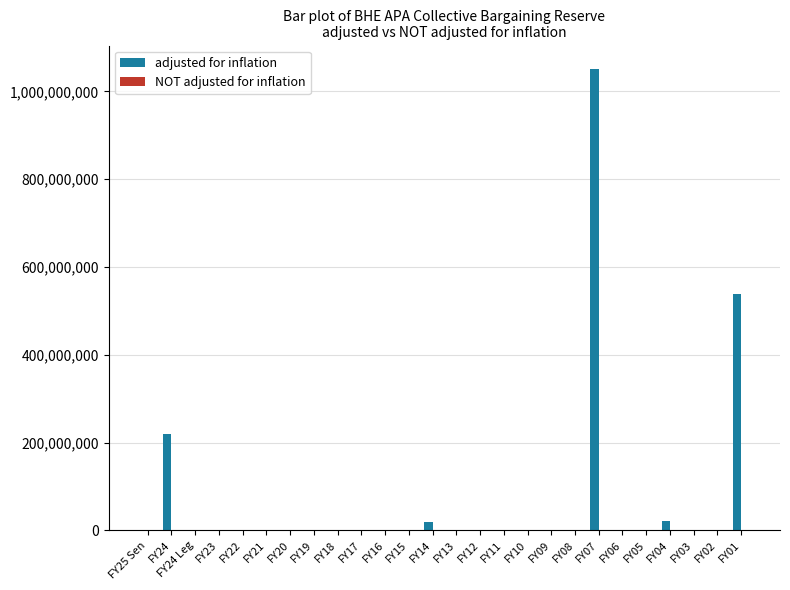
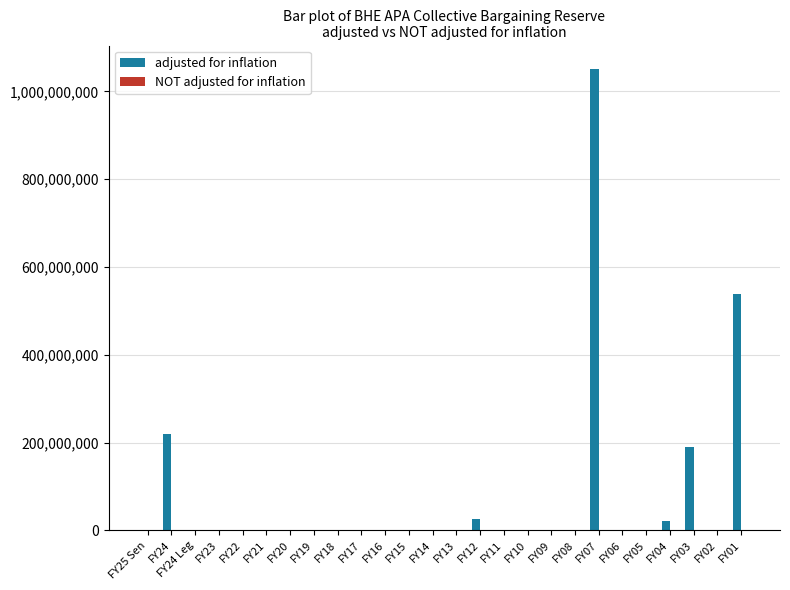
adjusted for inflation, FY14: 20,000,000 -> 0
adjusted for inflation, FY12: 0 -> 20,000,000
adjusted for inflation, FY03: 0 -> 190,000,000
